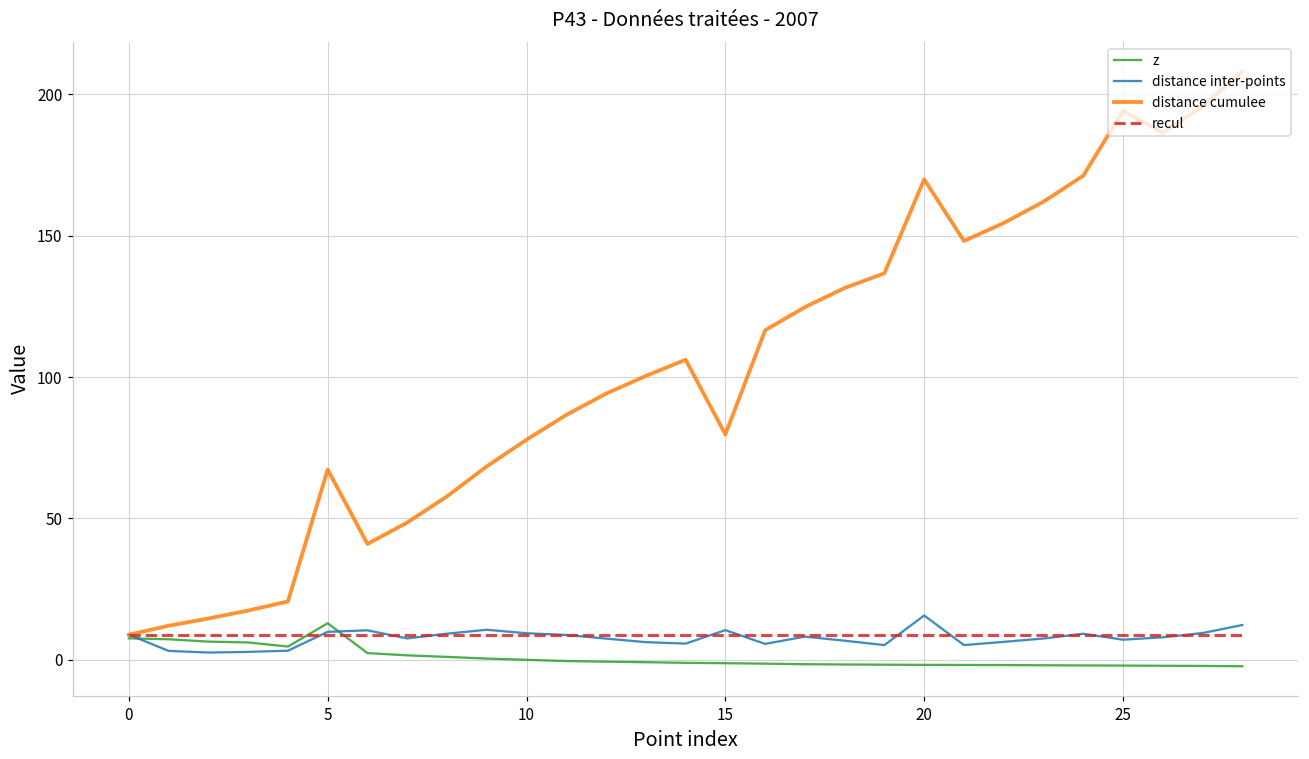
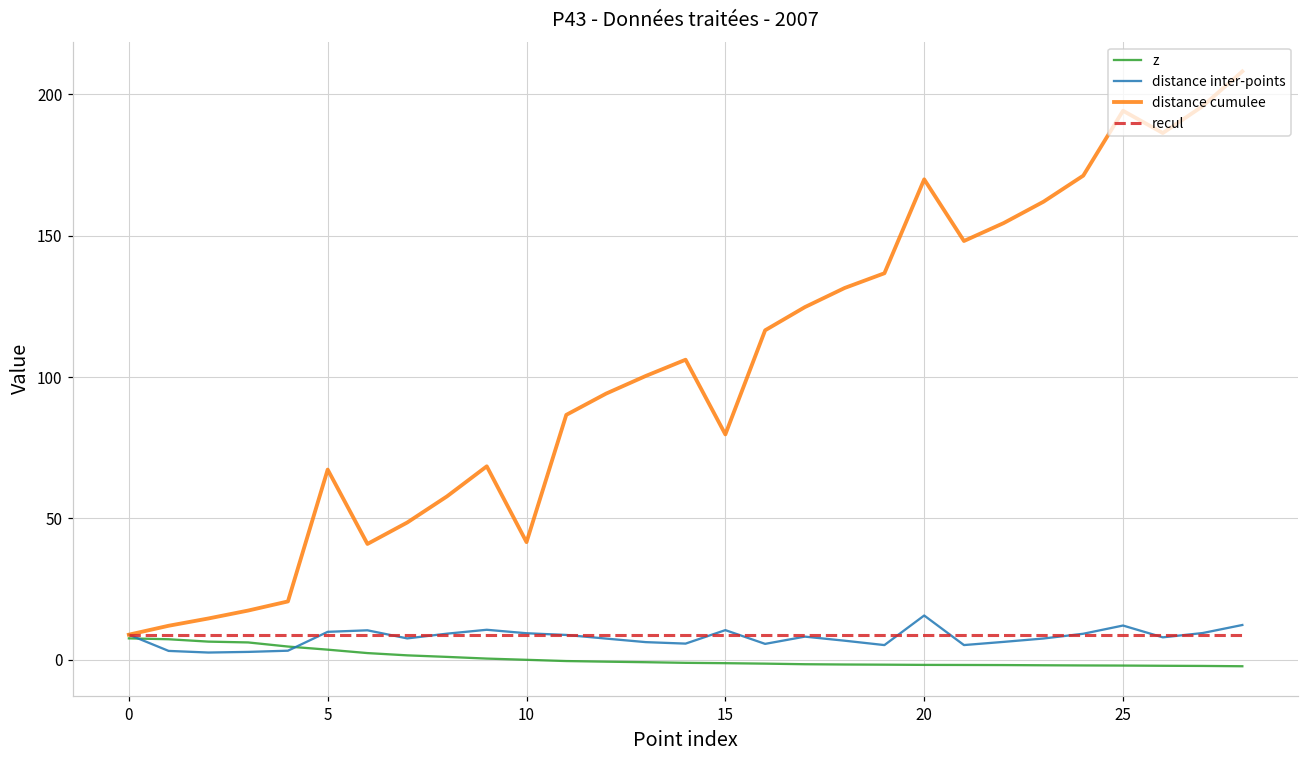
z, 5: 13 -> 4
distance cumulee, 10: 78 -> 42
distance inter-points, 25: 7 -> 12
